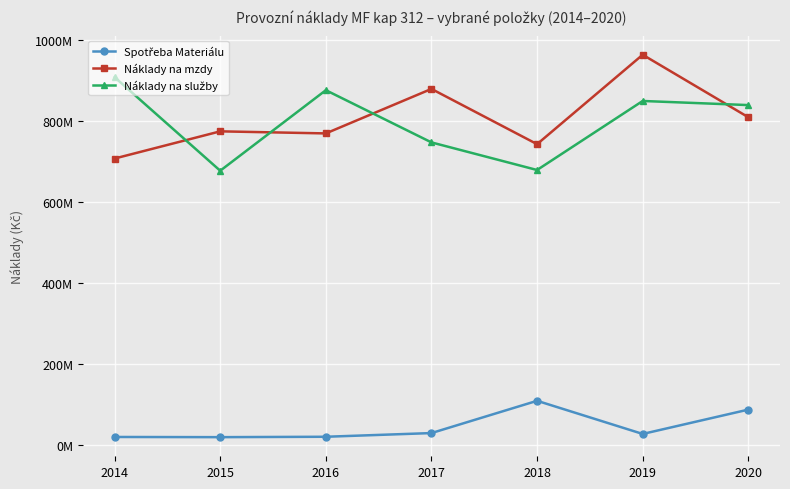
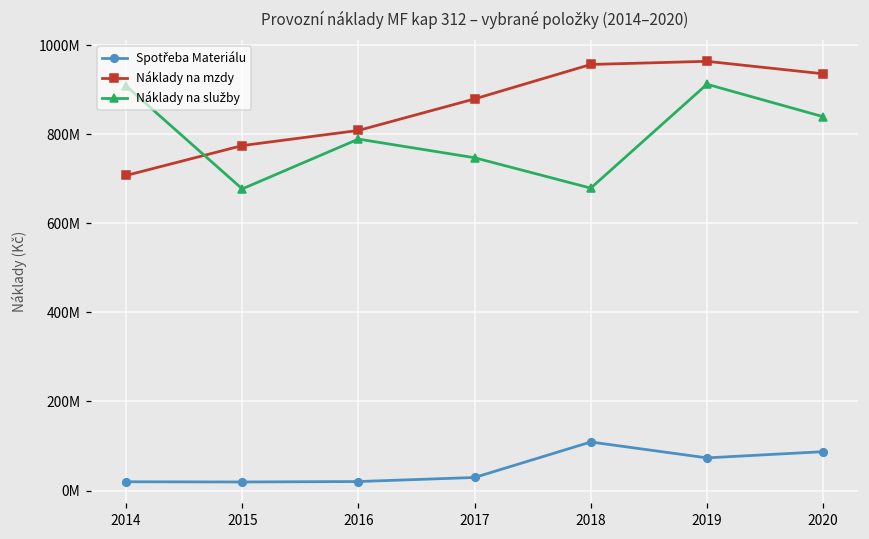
Náklady na mzdy, 2016: 770000000 -> 810000000
Náklady na služby, 2016: 880000000 -> 790000000
Náklady na mzdy, 2018: 740000000 -> 960000000
Spotřeba Materiálu, 2019: 30000000 -> 70000000
Náklady na služby, 2019: 850000000 -> 910000000
Náklady na mzdy, 2020: 810000000 -> 940000000
